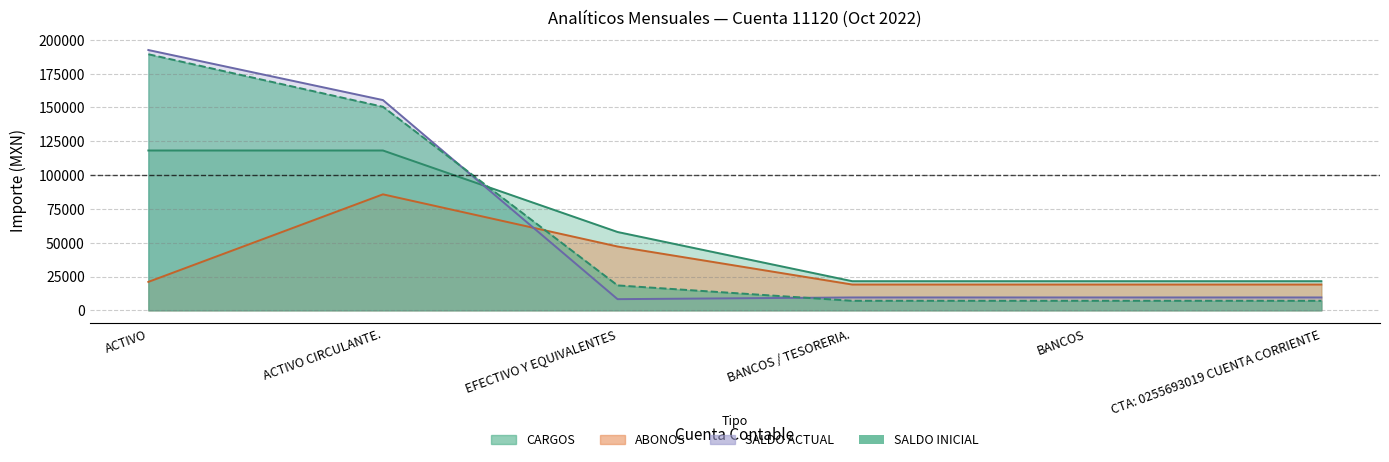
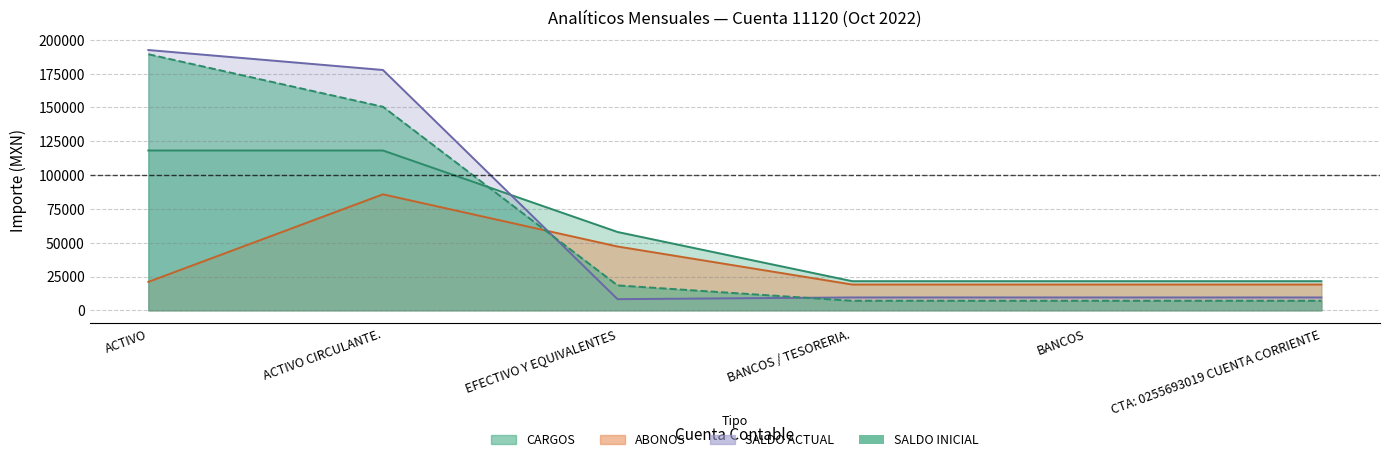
SALDO ACTUAL, ACTIVO CIRCULANTE.: 155000 -> 178000
